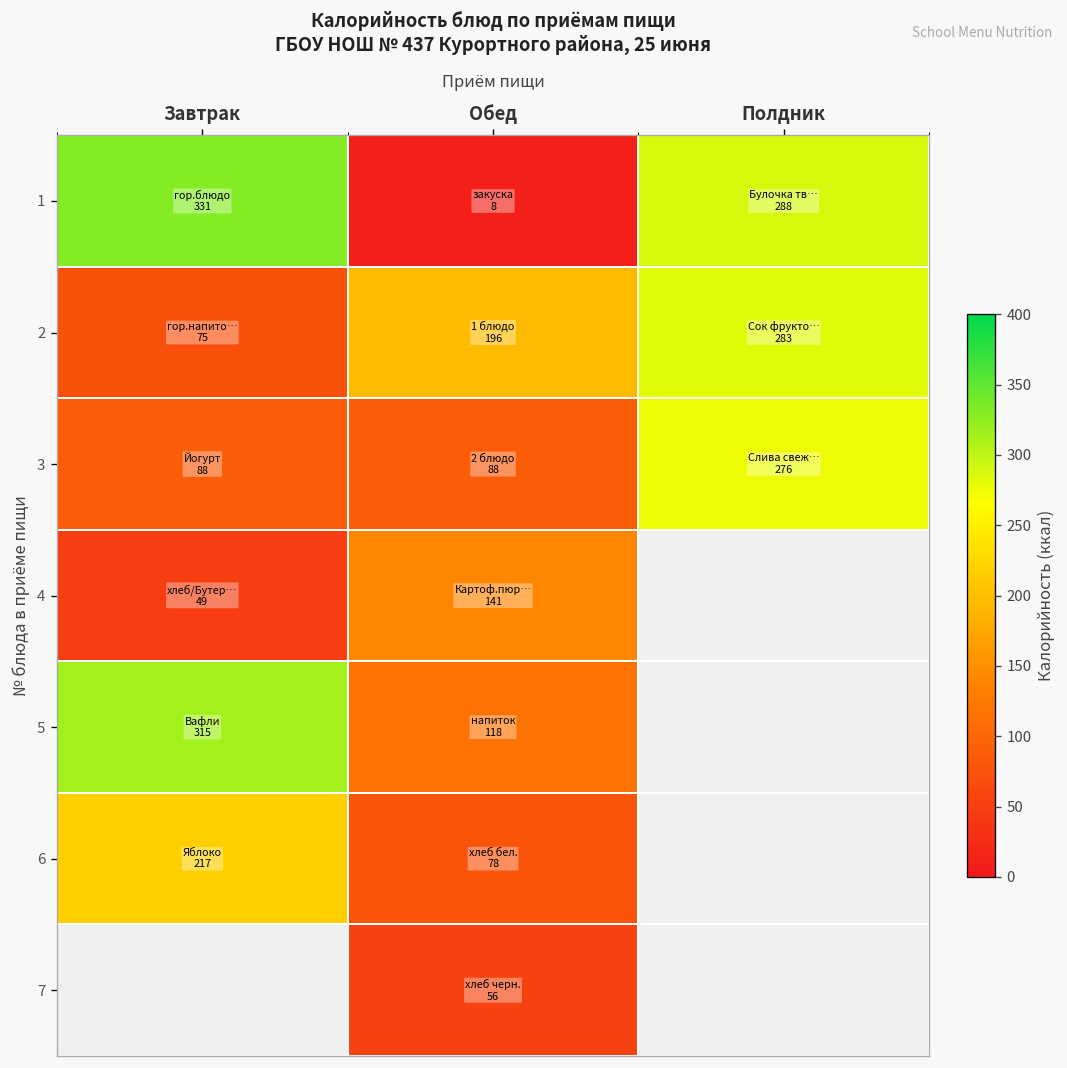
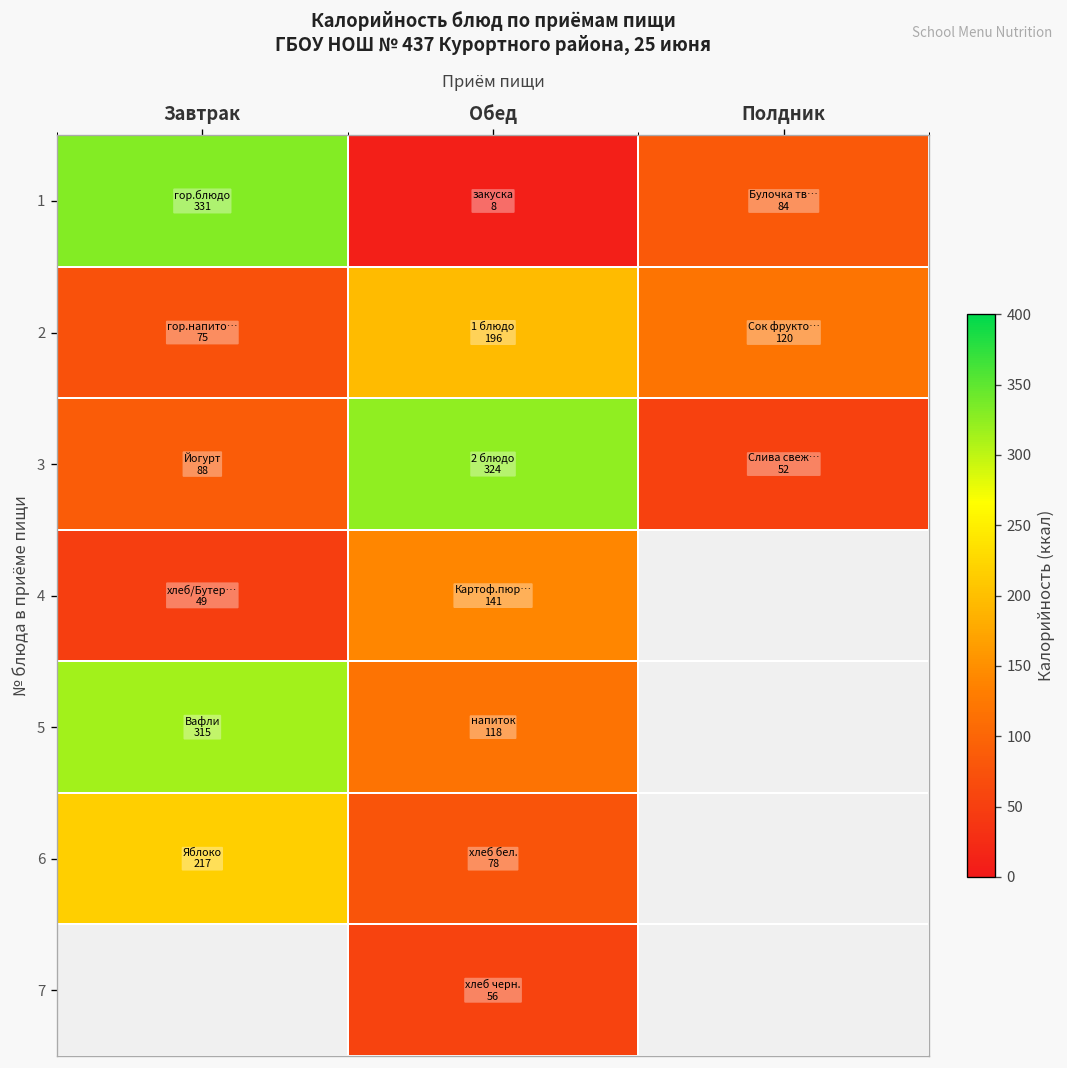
1, Полдник: 288 -> 84
2, Полдник: 283 -> 120
3, Обед: 88 -> 324
3, Полдник: 276 -> 52
